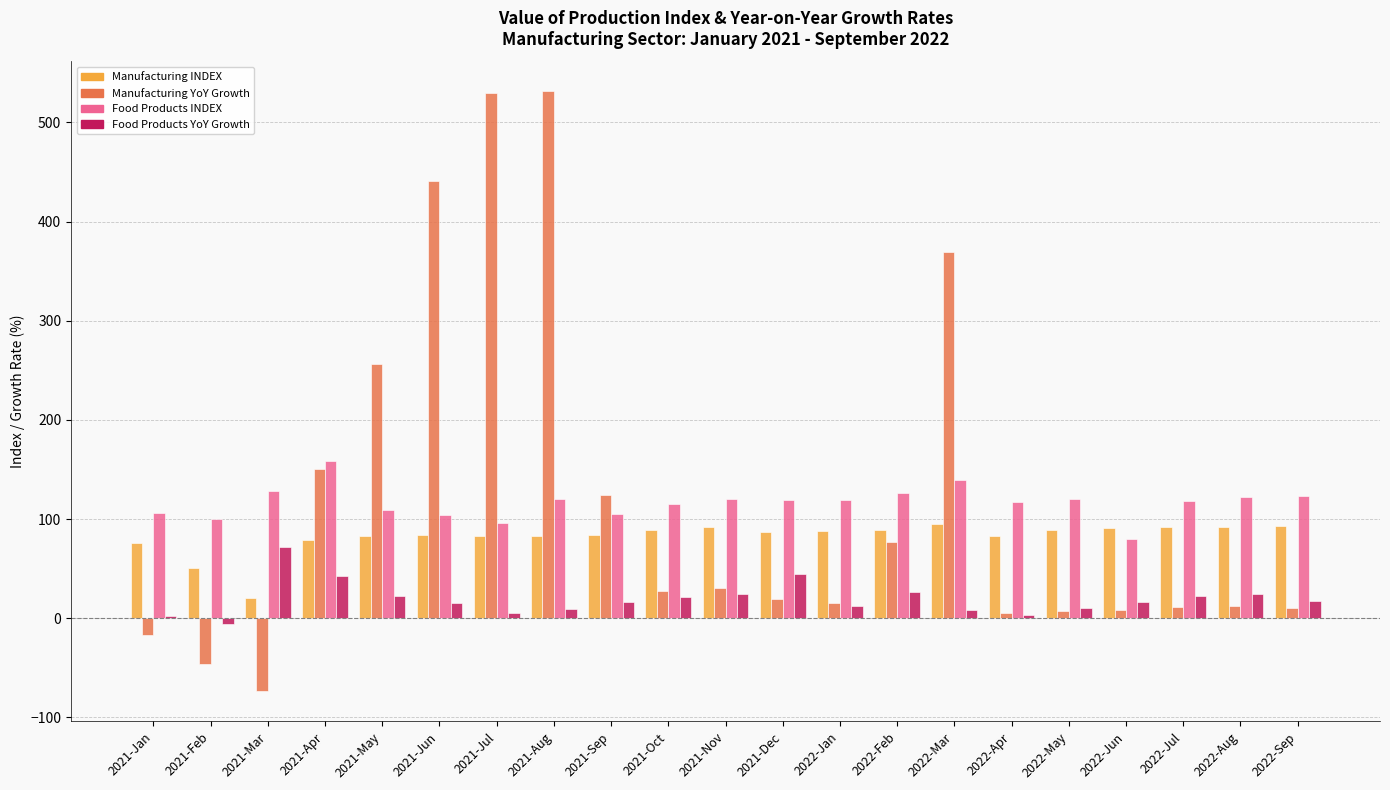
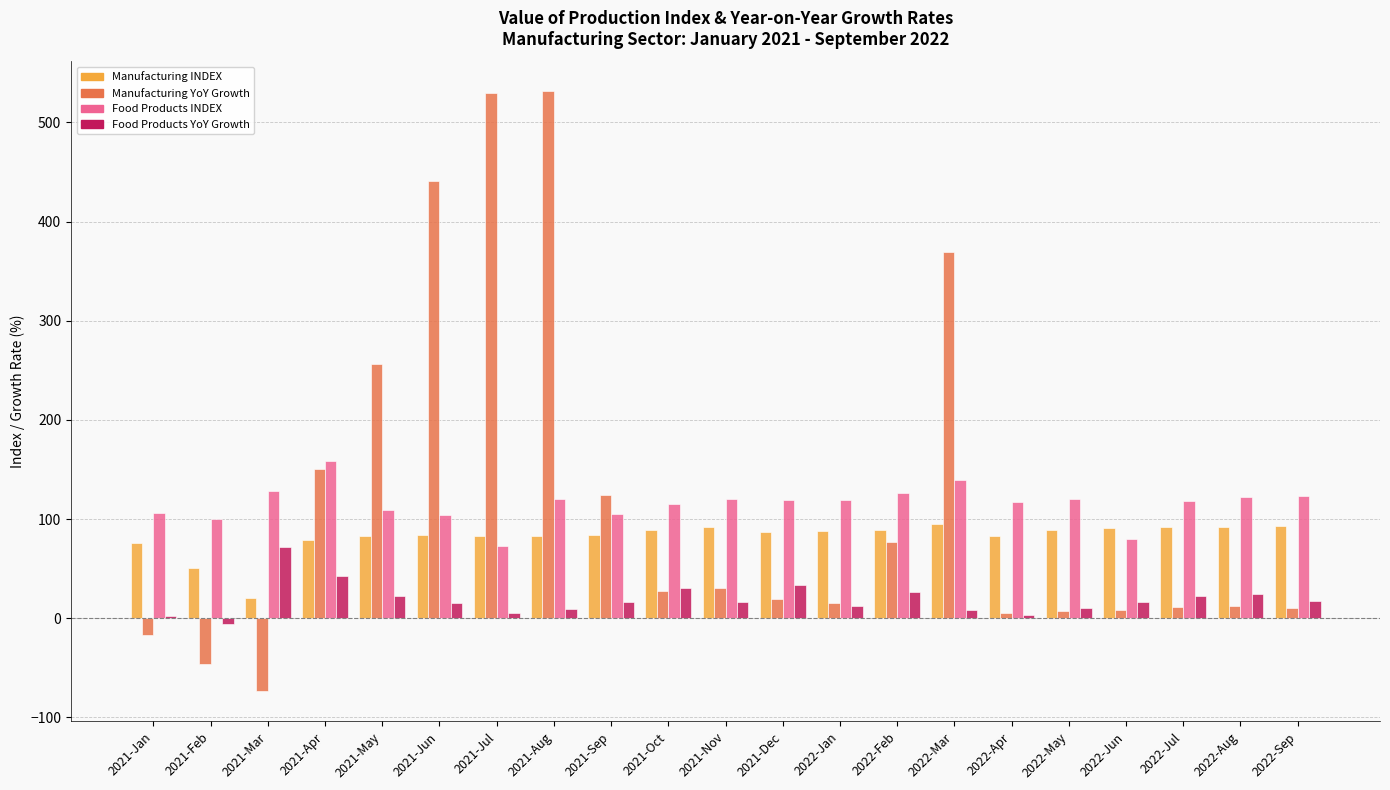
Food Products INDEX, 2021-Jul: 100 -> 70
Food Products YoY Growth, 2021-Oct: 20 -> 30
Food Products YoY Growth, 2021-Nov: 25 -> 16
Food Products YoY Growth, 2021-Dec: 40 -> 30
